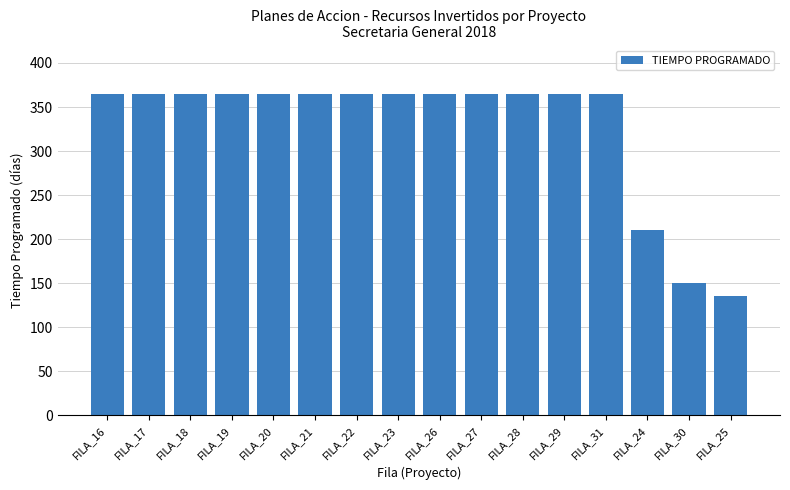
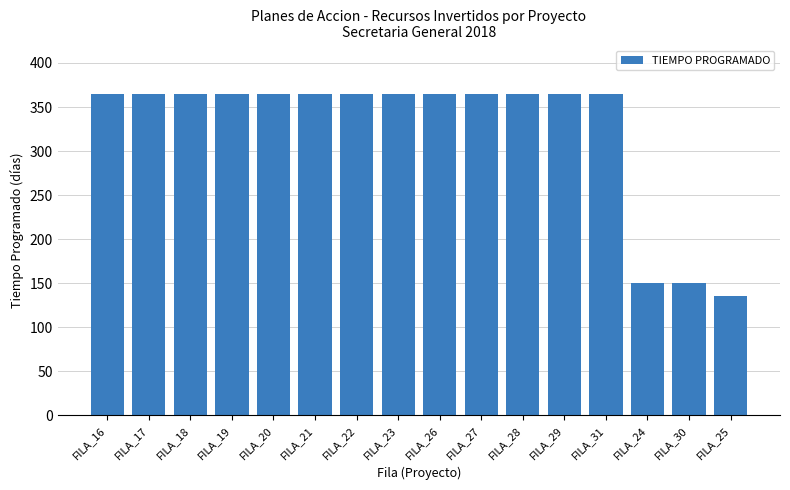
FILA_24: 210 -> 150
